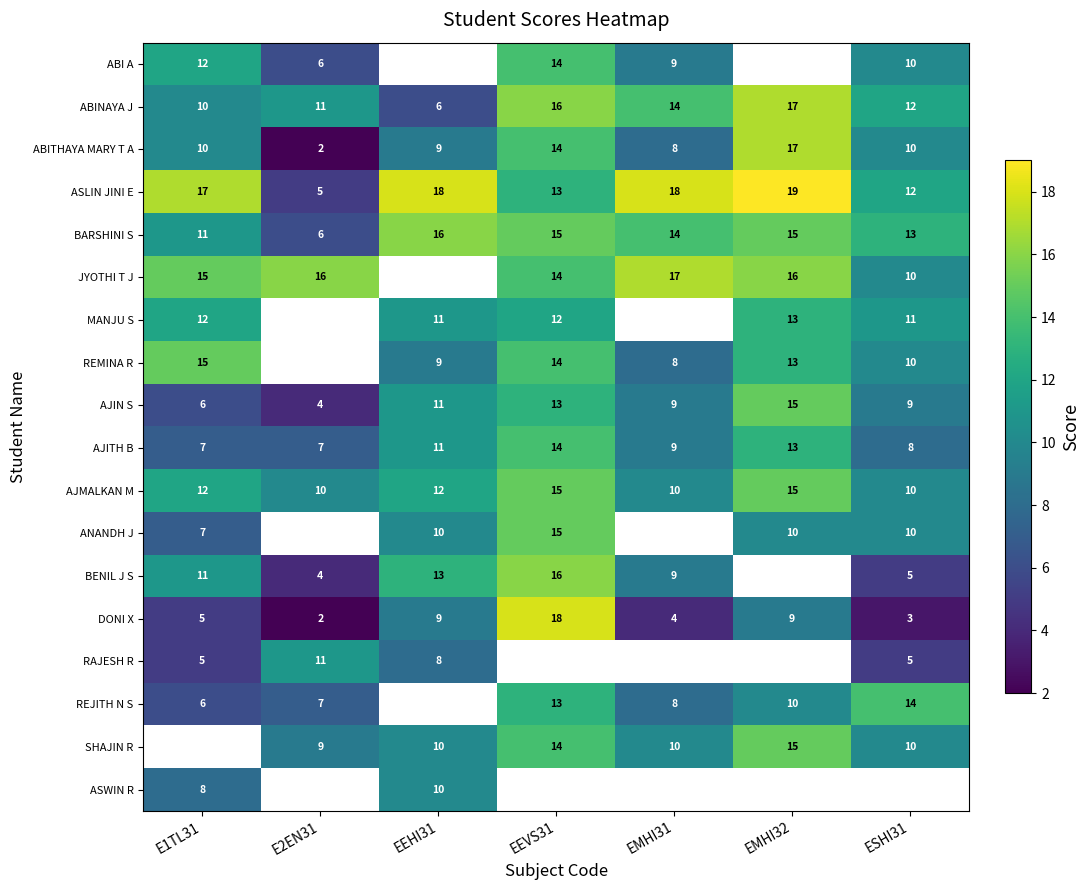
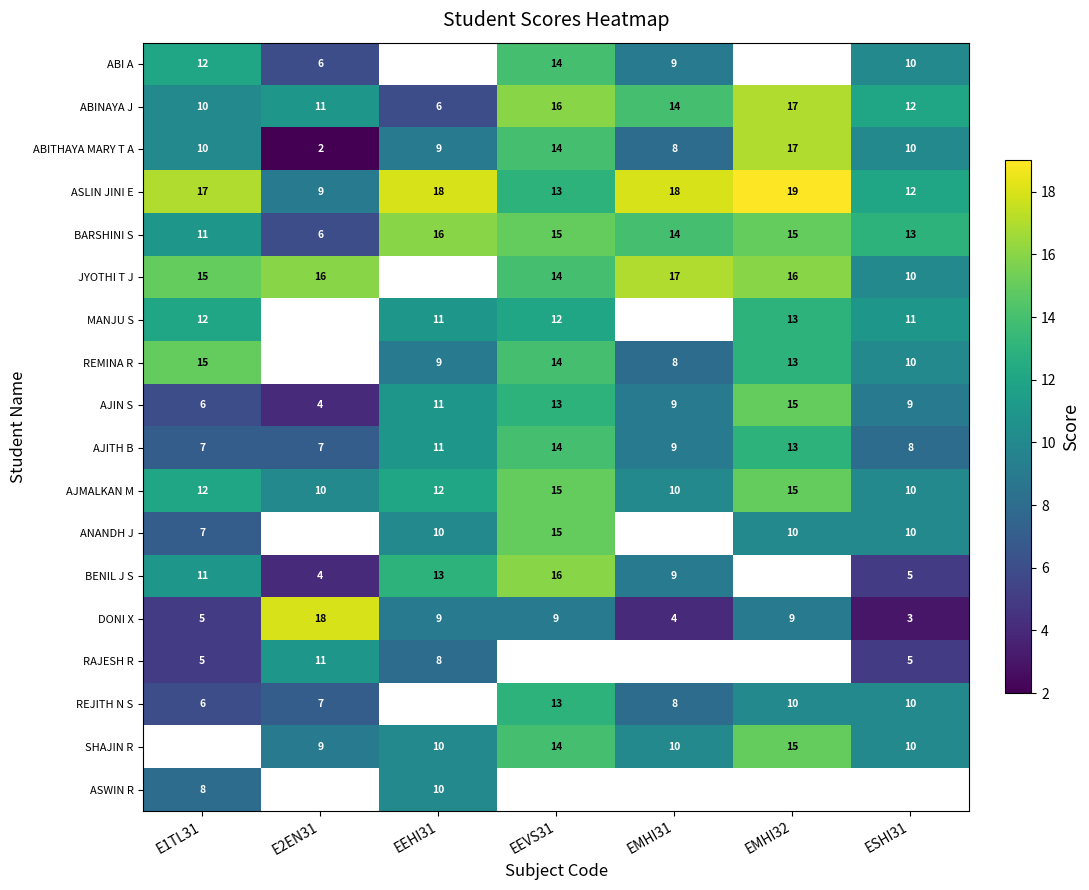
ASLIN JINI E, E2EN31: 5 -> 9
DONI X, E2EN31: 2 -> 18
DONI X, EEVS31: 18 -> 9
REJITH N S, ESHI31: 14 -> 10
